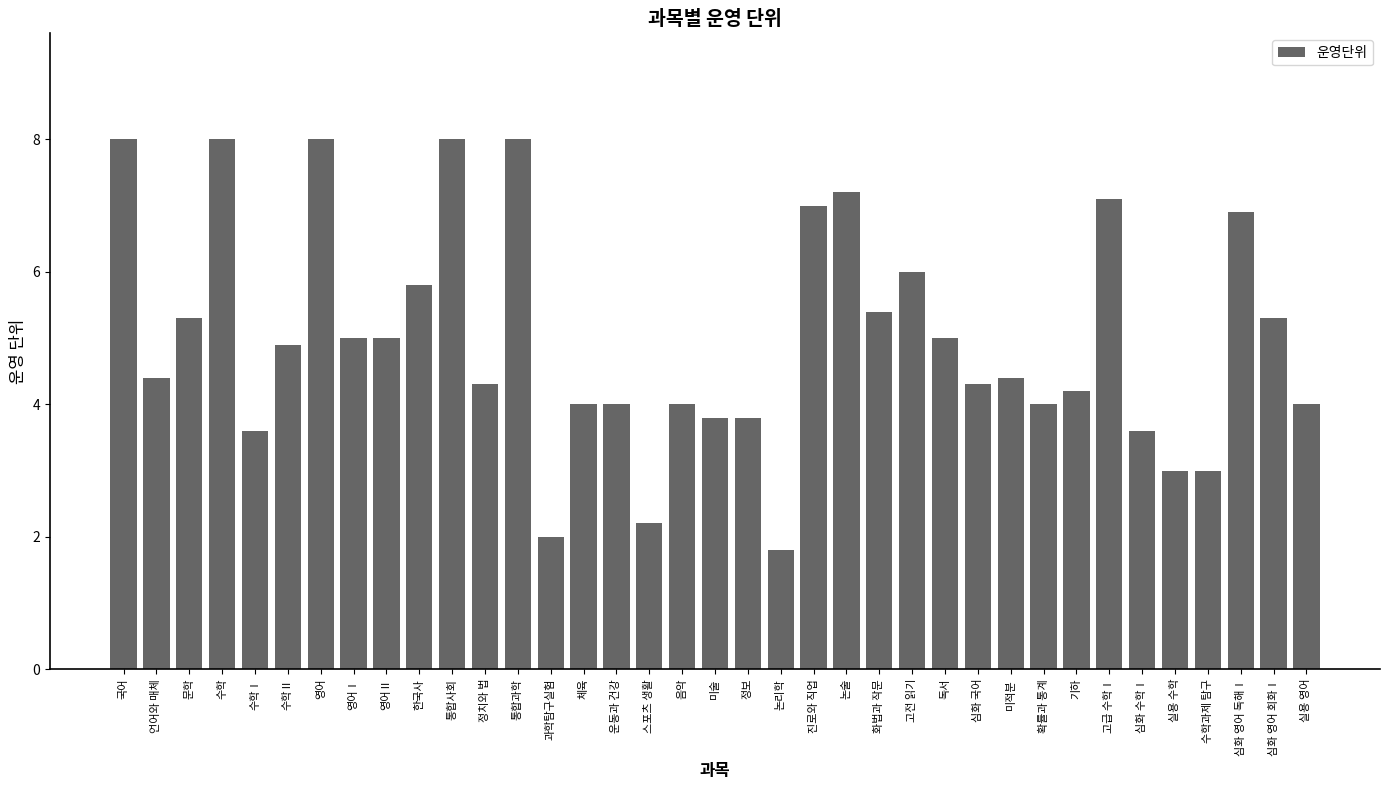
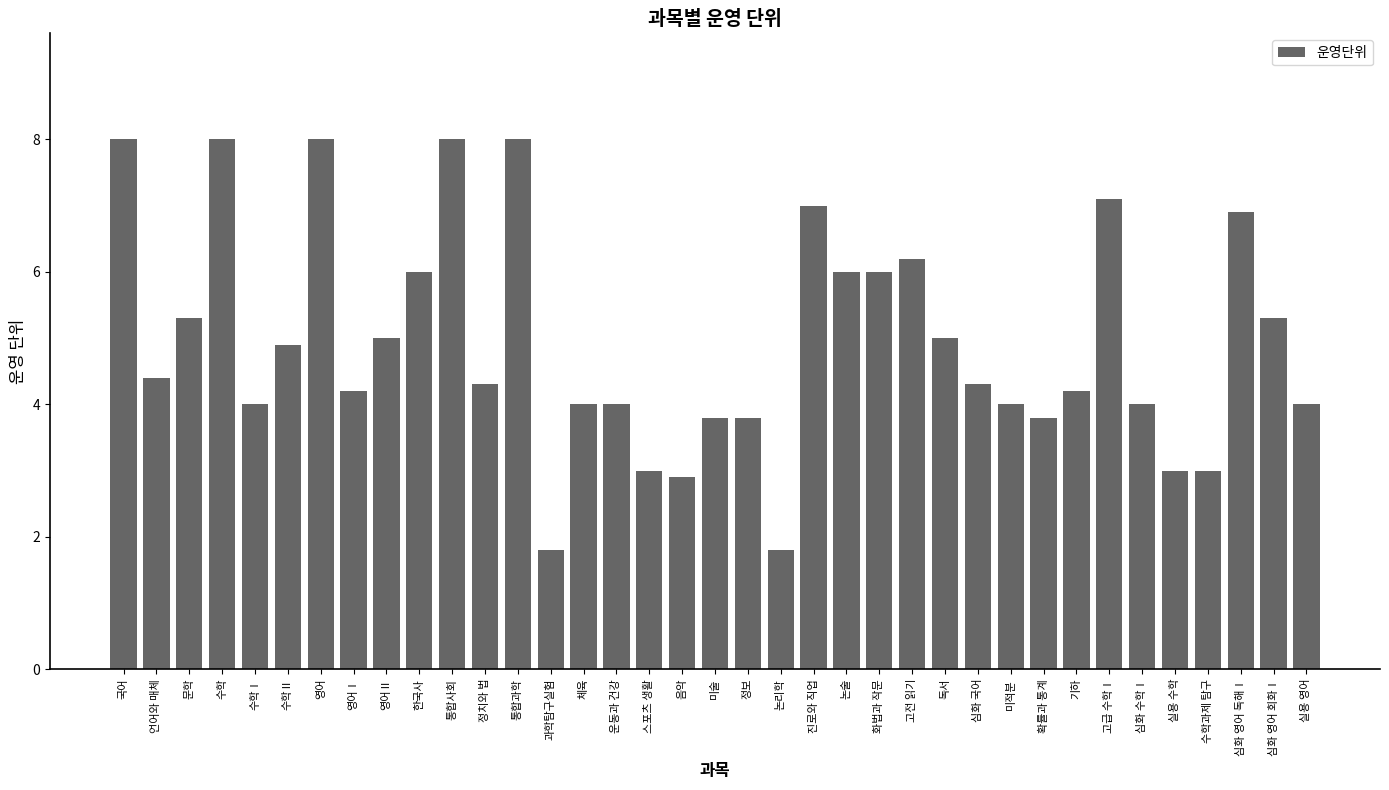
수학Ⅰ: 3.6 -> 4.0
영어Ⅰ: 5.0 -> 4.2
한국사: 5.8 -> 6.0
과학탐구실험: 2.0 -> 1.8
스포츠 생활: 2.2 -> 3.0
음악: 4.0 -> 2.9
논술: 7.2 -> 6.0
화법과 작문: 5.4 -> 6.0
고전 읽기: 6.0 -> 6.2
미적분: 4.4 -> 4.0
확률과 통계: 4.0 -> 3.8
심화 수학Ⅰ: 3.6 -> 4.0
